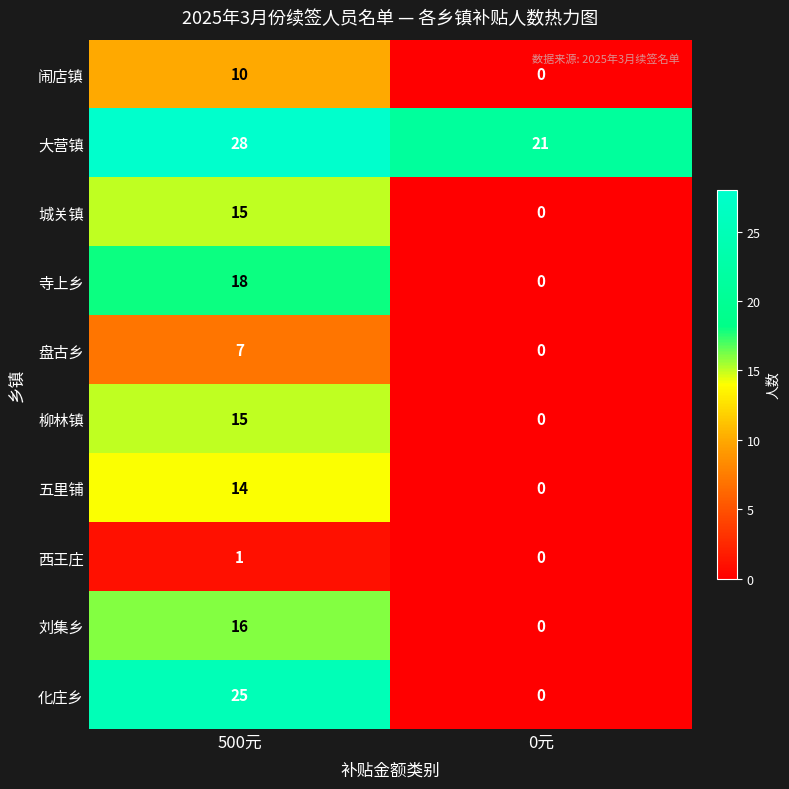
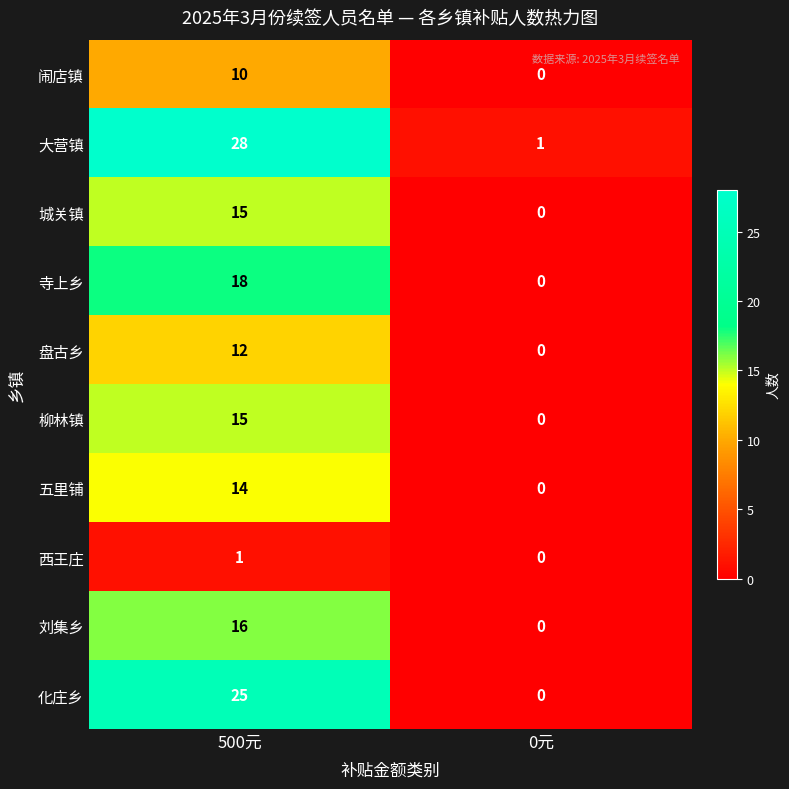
大营镇, 0元: 21 -> 1
盘古乡, 500元: 7 -> 12
